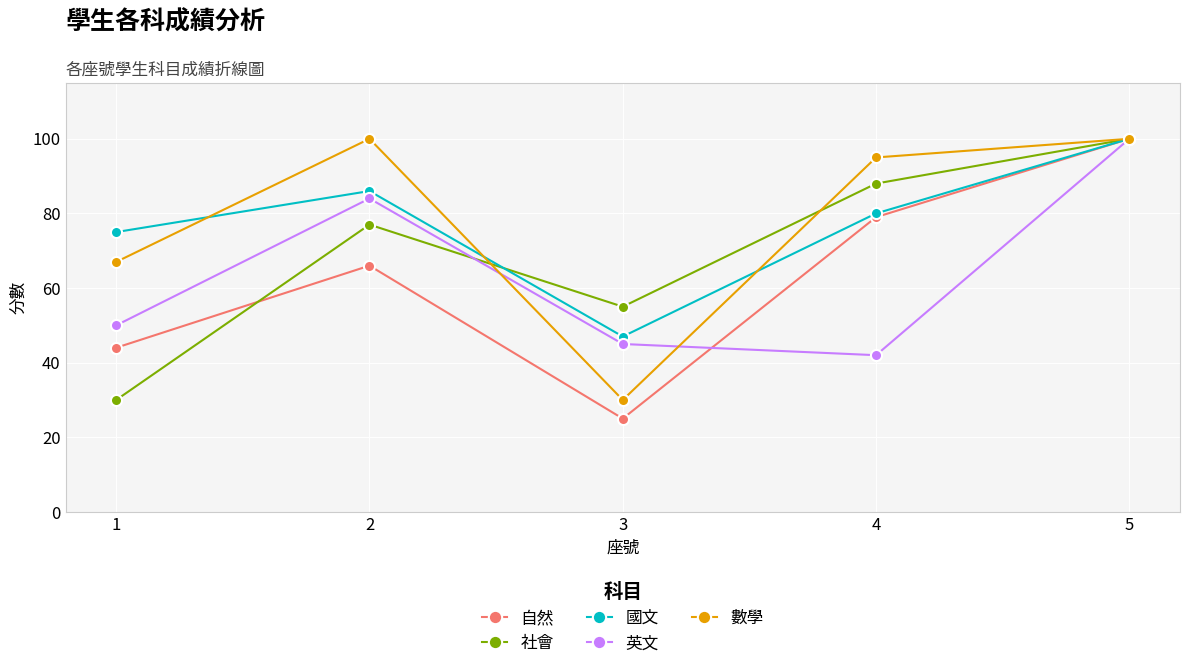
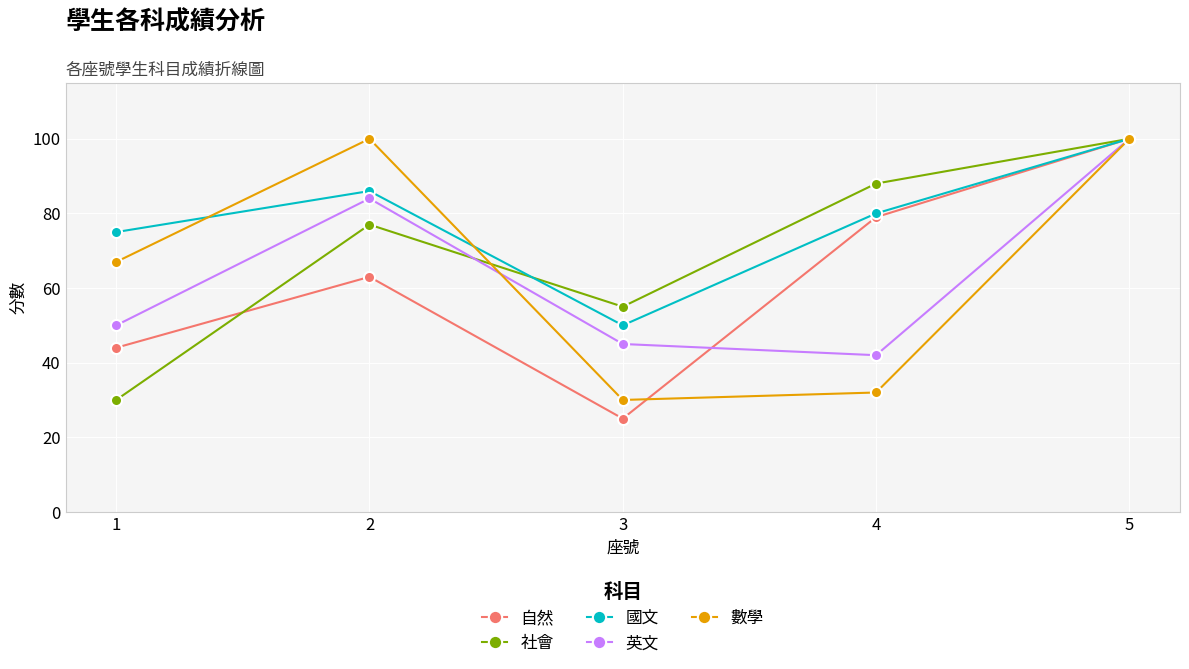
自然, 2: 66 -> 63
國文, 3: 47 -> 50
數學, 4: 95 -> 32
